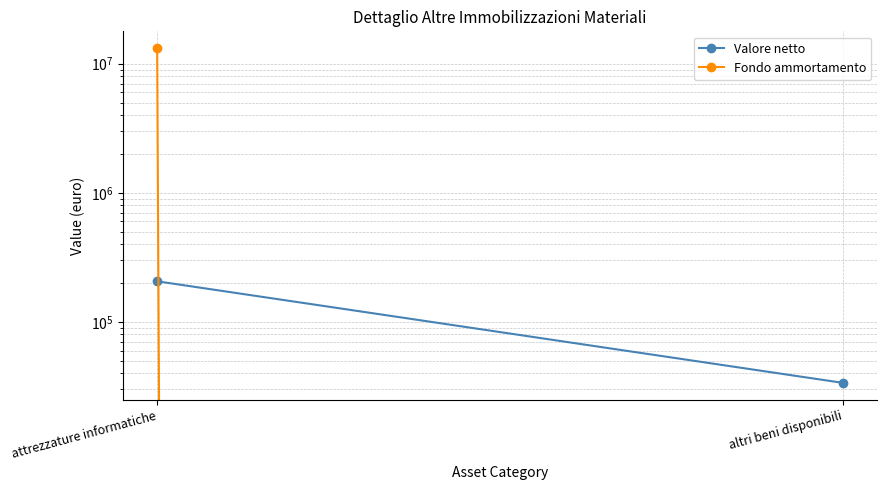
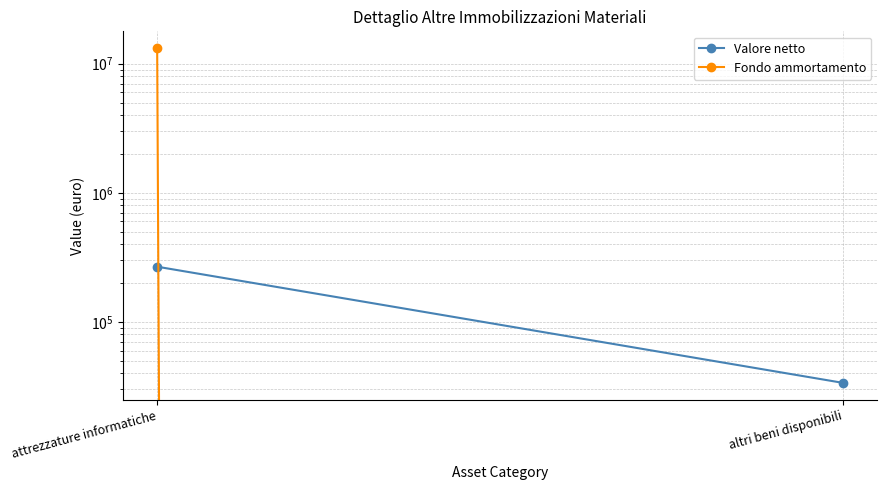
Valore netto, attrezzature informatiche: 210000 -> 270000
